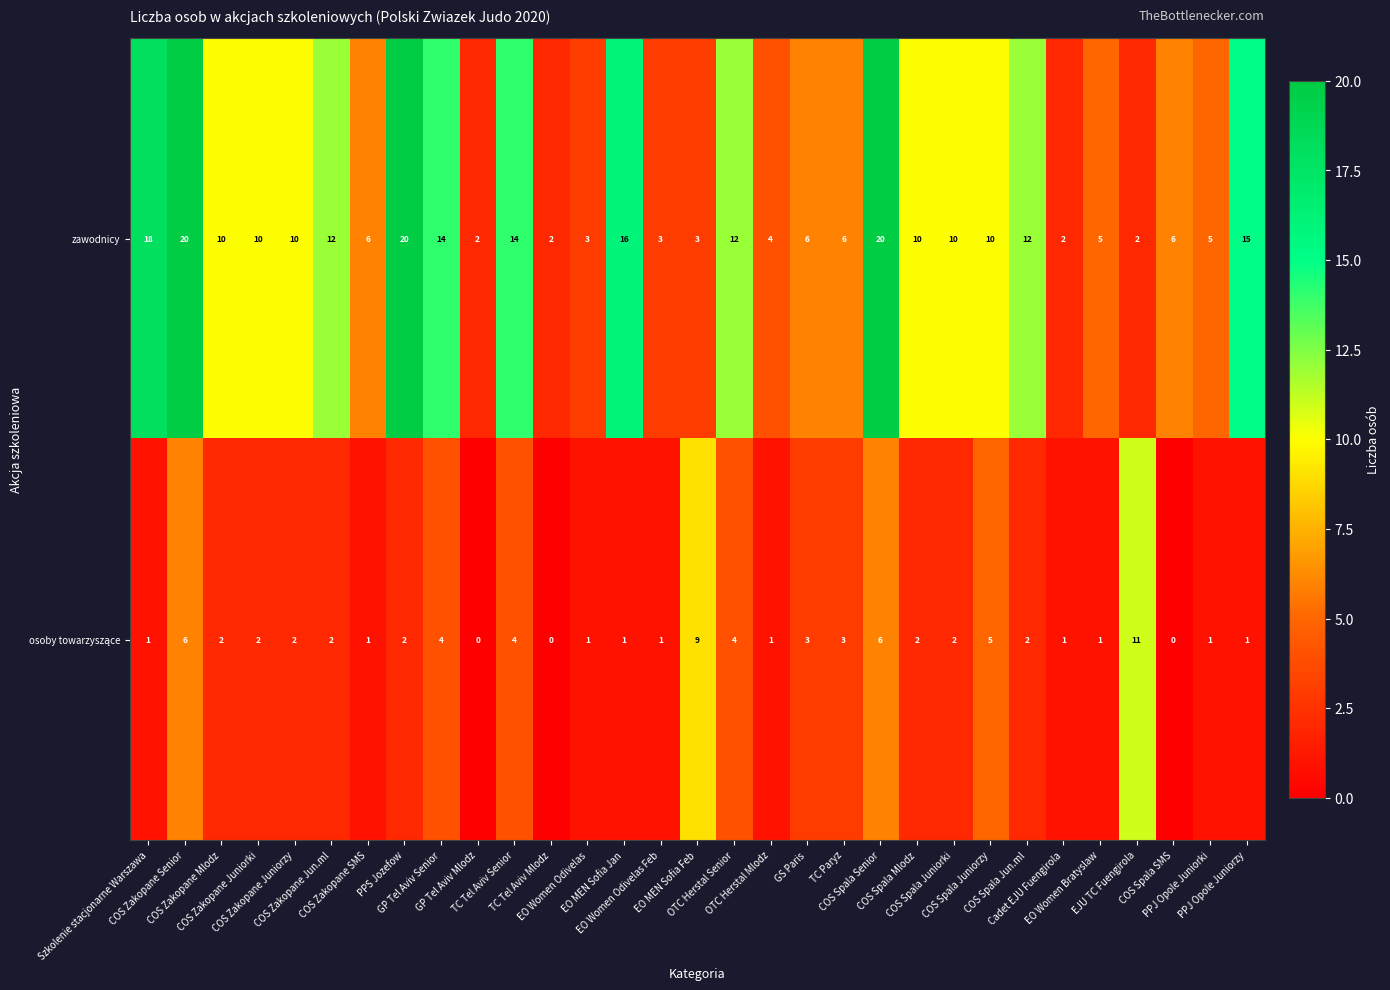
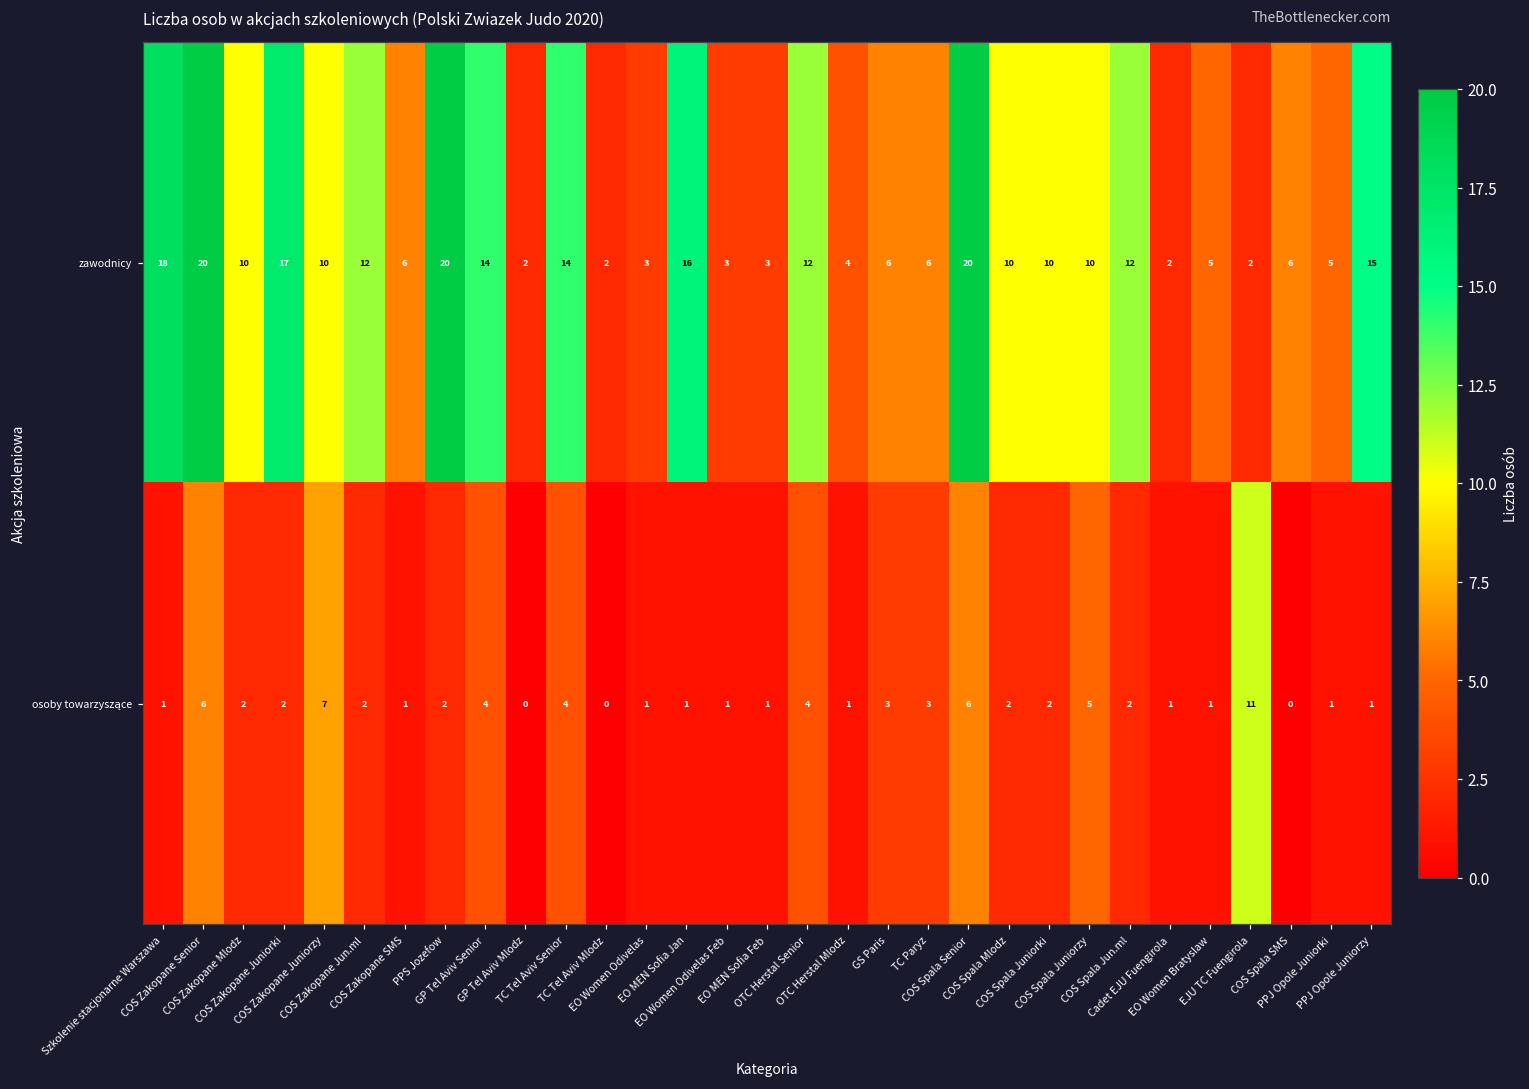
zawodnicy, COS Zakopane Juniorki: 10 -> 17
osoby towarzyszące, COS Zakopane Juniorzy: 2 -> 7
osoby towarzyszące, EO MEN Sofia Feb: 9 -> 1
